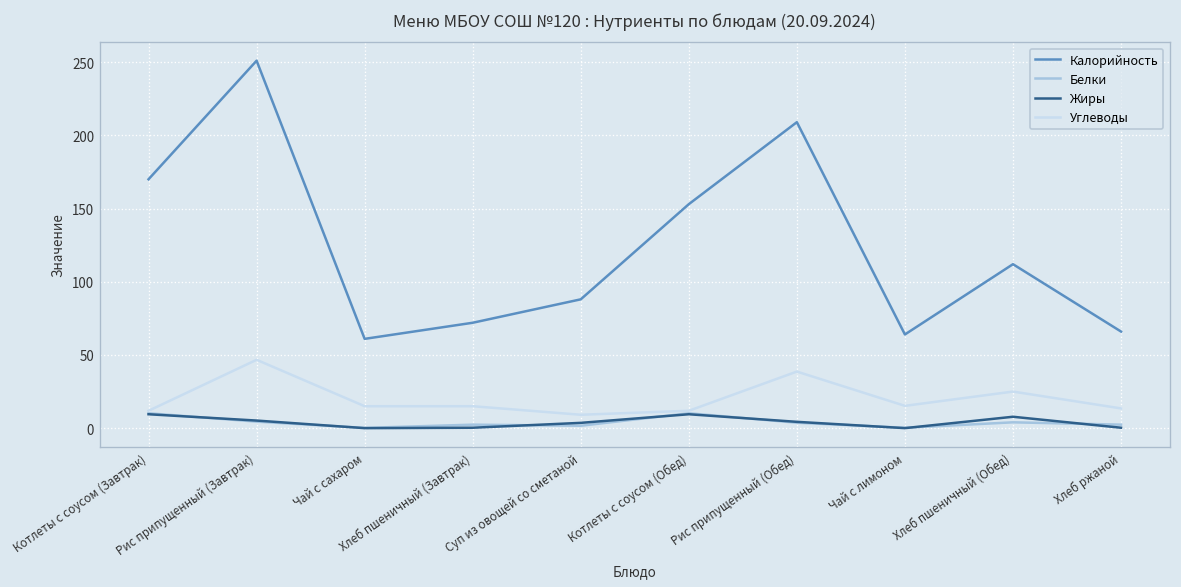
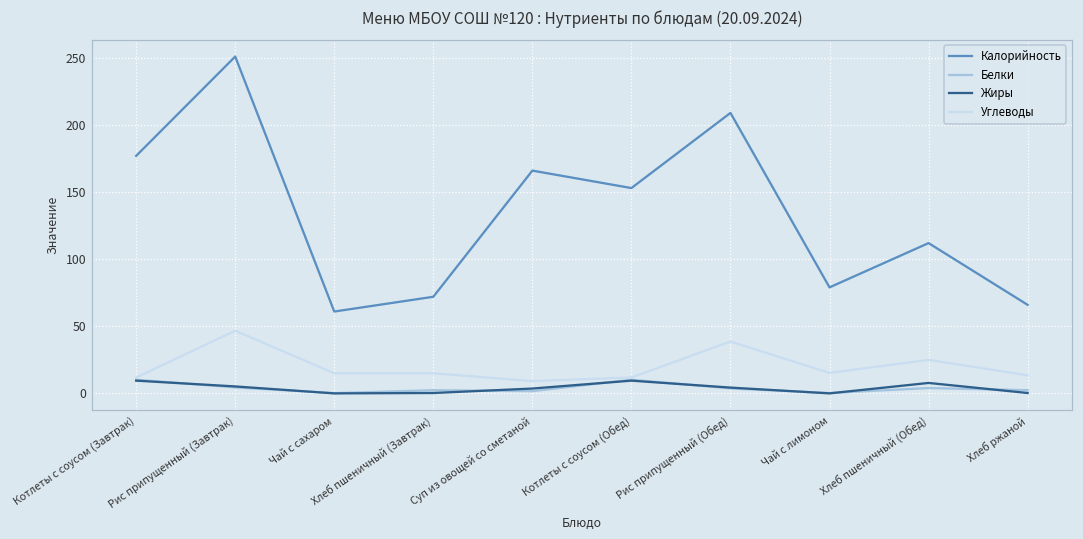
Калорийность, Котлеты с соусом (Завтрак): 170 -> 177
Калорийность, Суп из овощей со сметаной: 88 -> 166
Калорийность, Чай с лимоном: 64 -> 79
